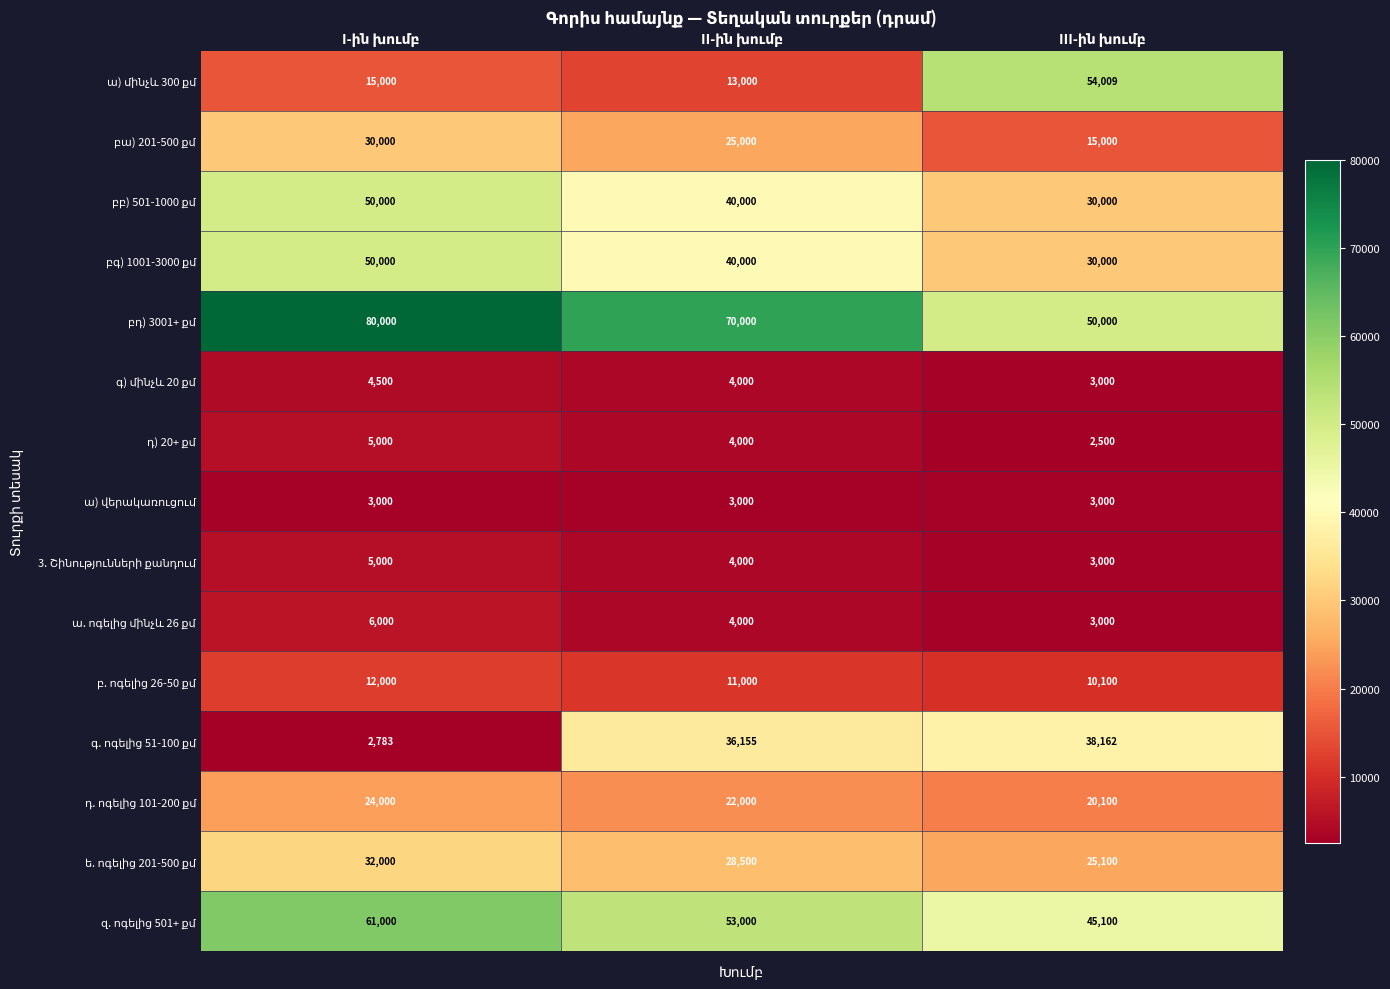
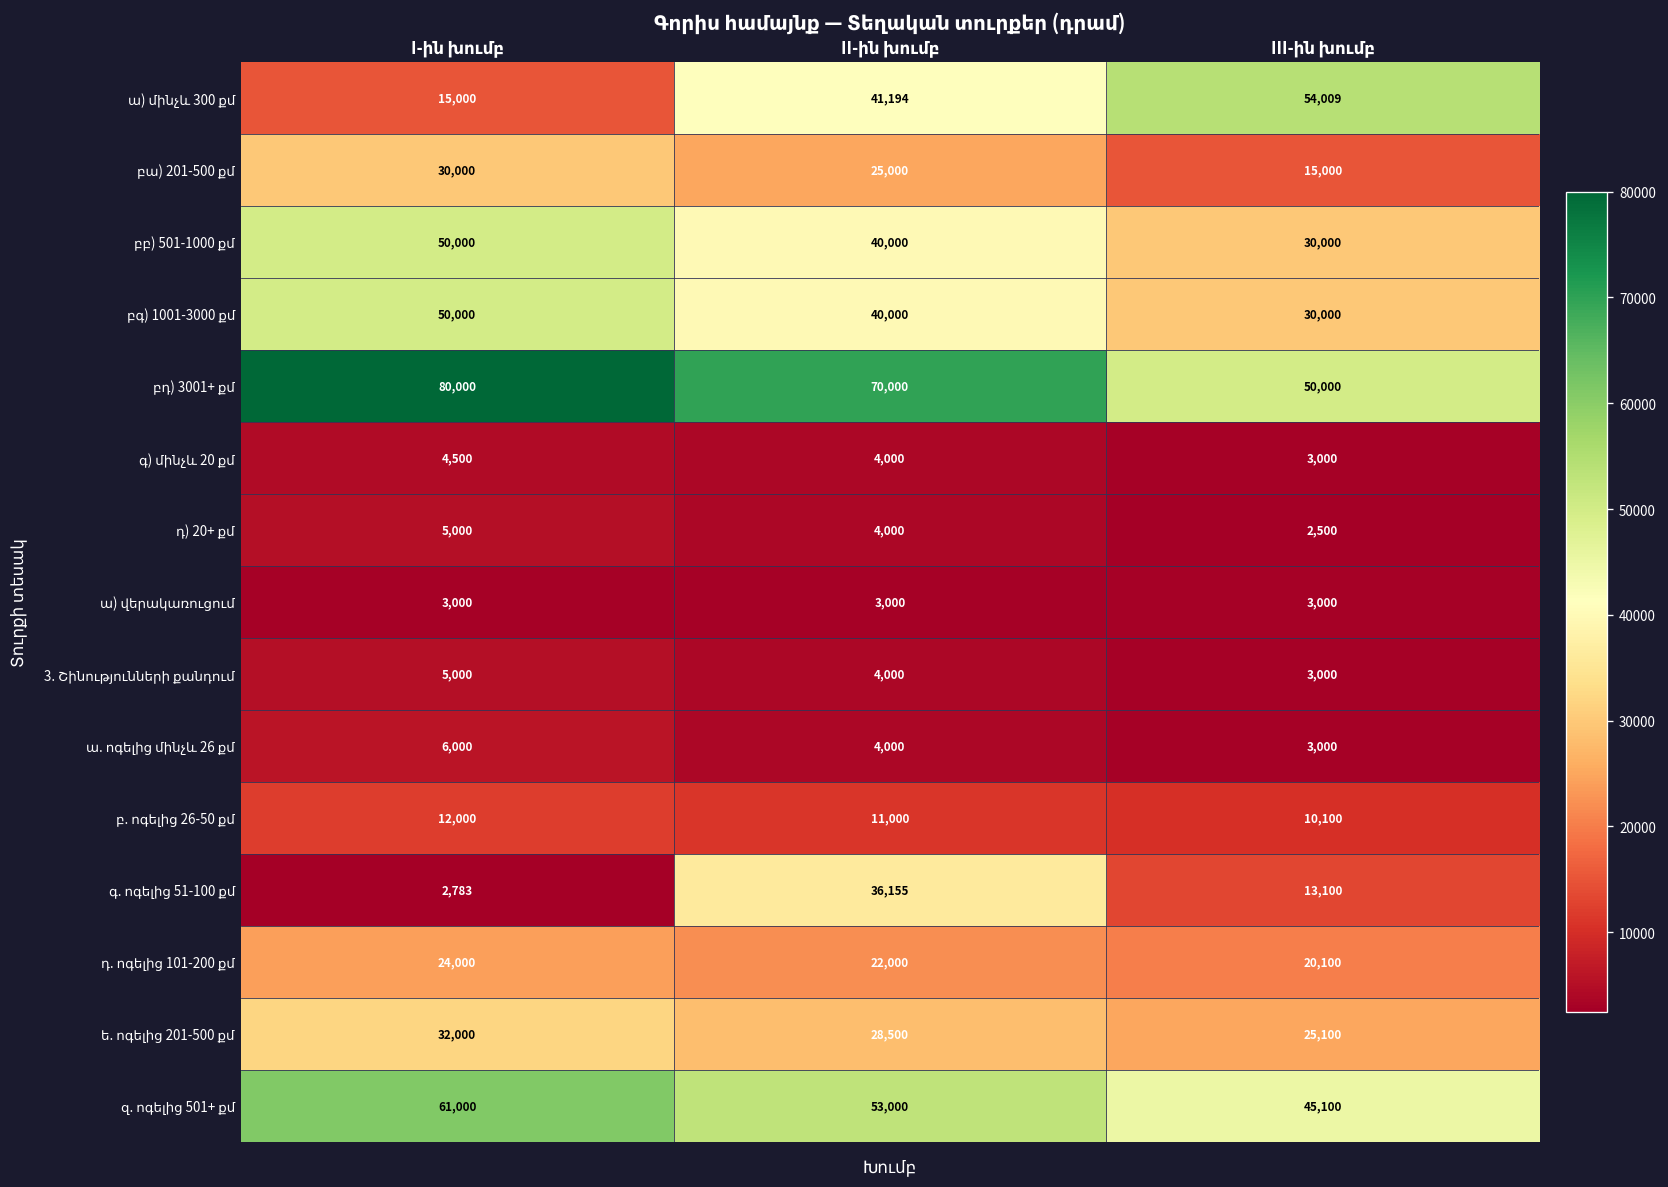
ա) մինչև 300 քմ, II-ին խումբ: 13,000 -> 41,194
գ. ոգելից 51-100 քմ, III-ին խումբ: 38,162 -> 13,100
